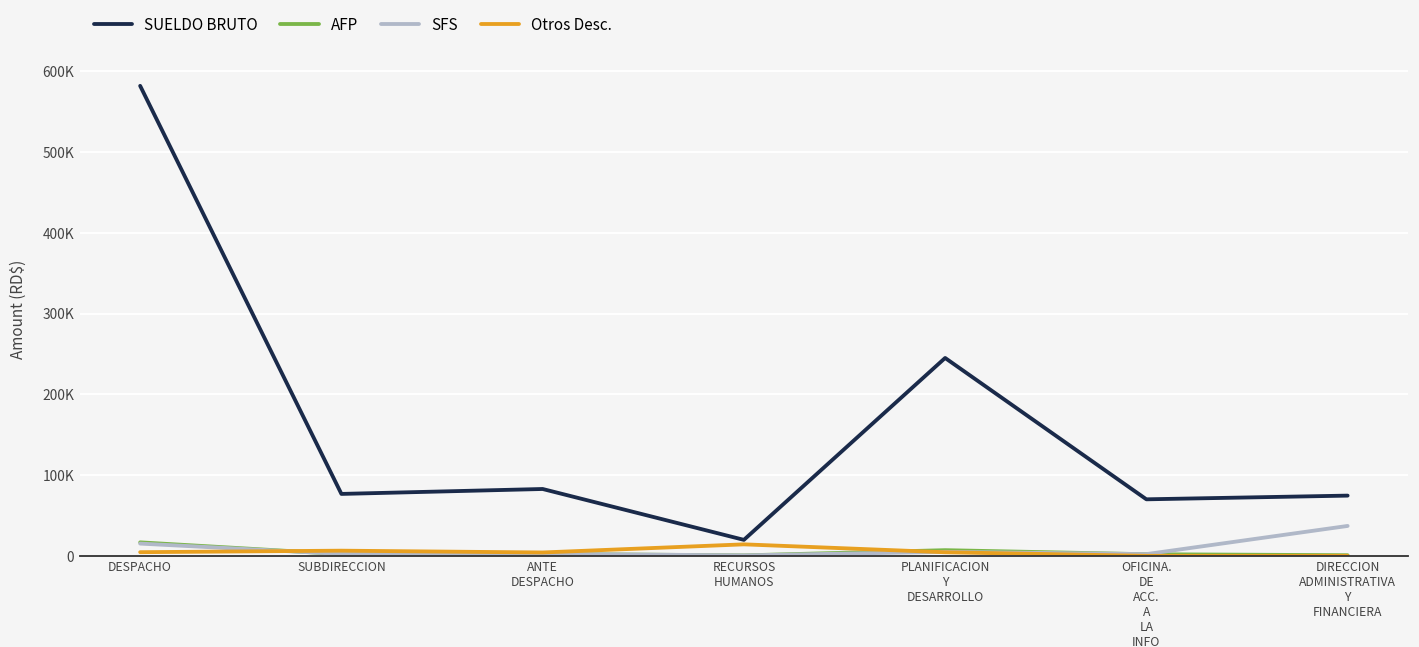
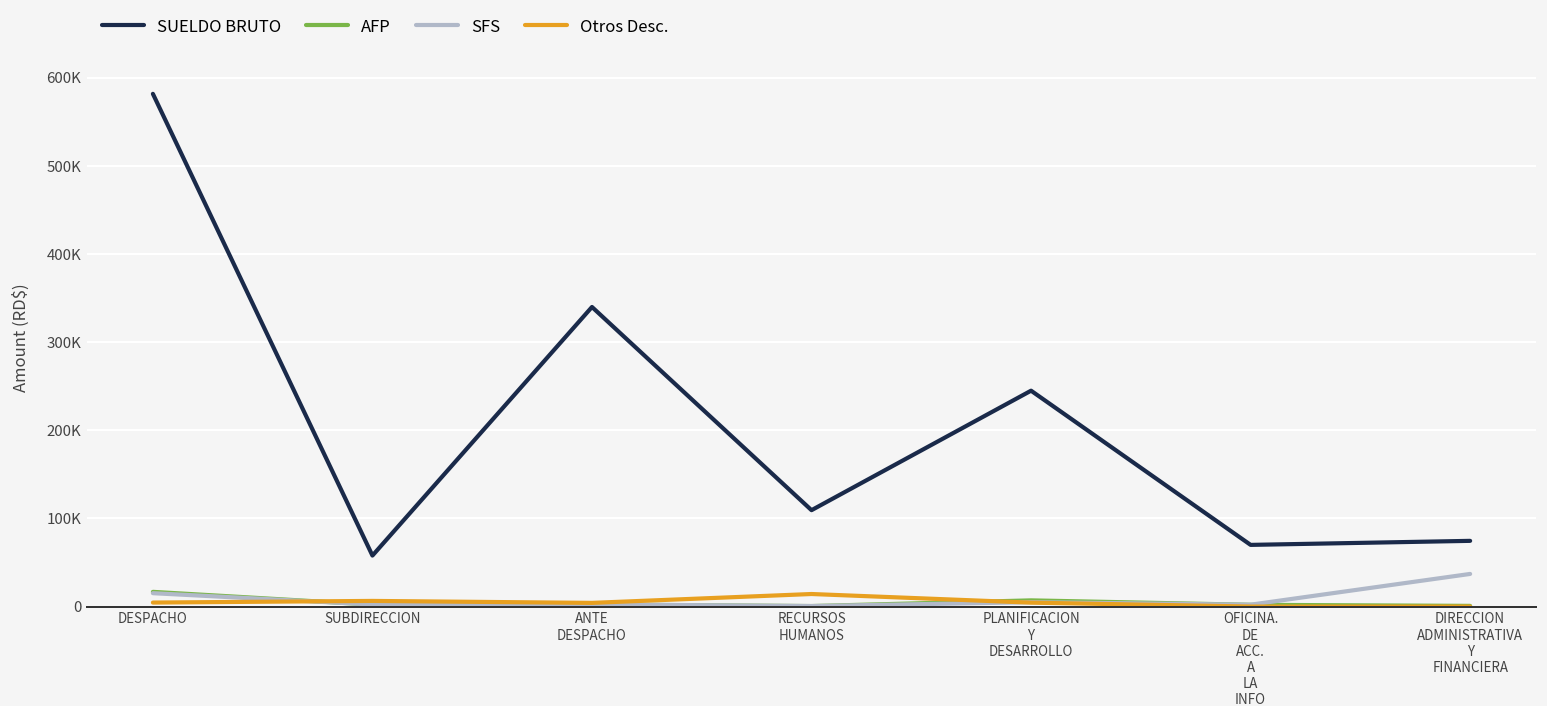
SUELDO BRUTO, SUBDIRECCION: 80000 -> 60000
SUELDO BRUTO, ANTE DESPACHO: 80000 -> 340000
SUELDO BRUTO, RECURSOS HUMANOS: 20000 -> 110000
